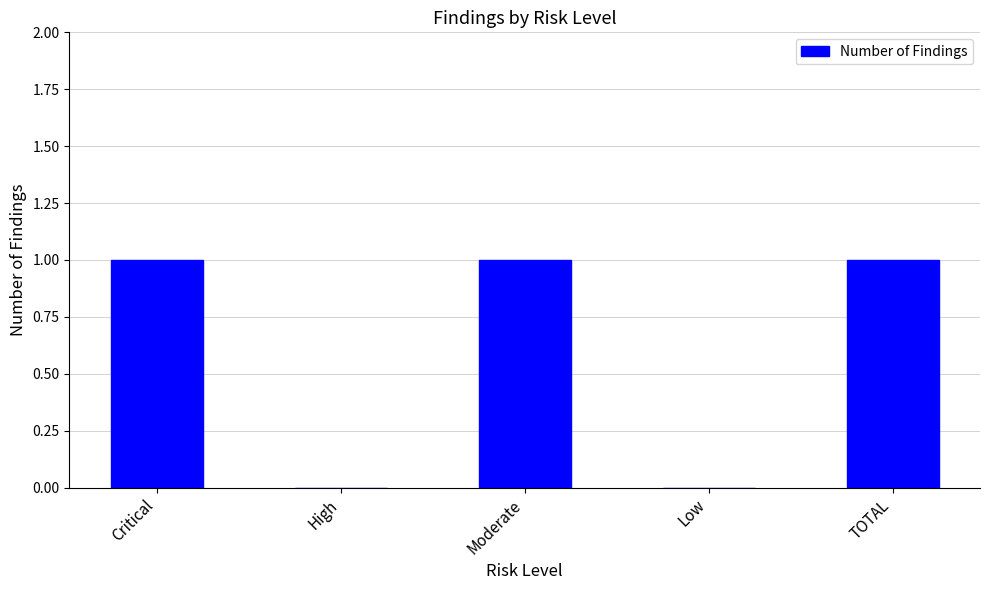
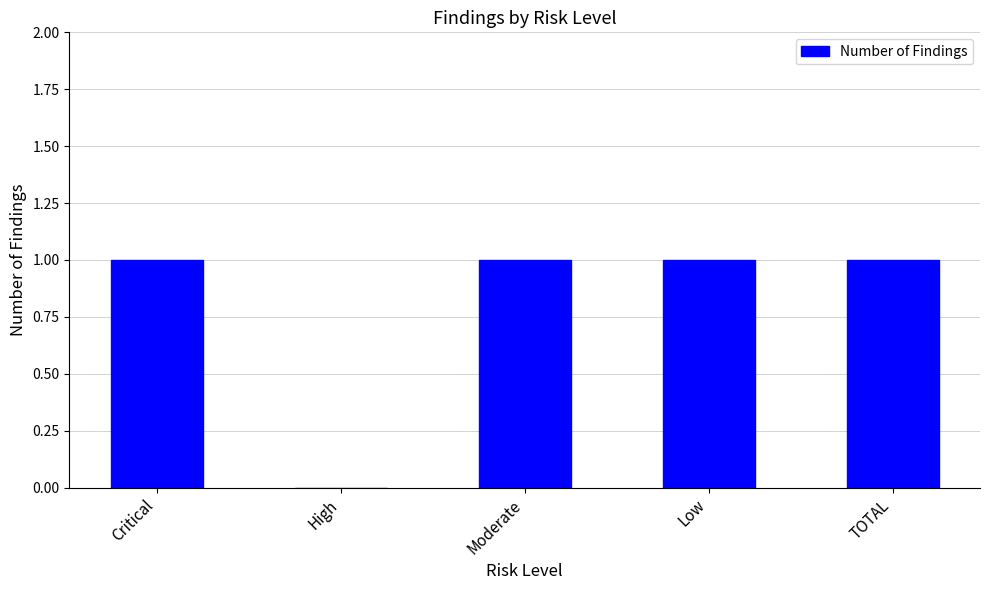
Low: 0 -> 1
